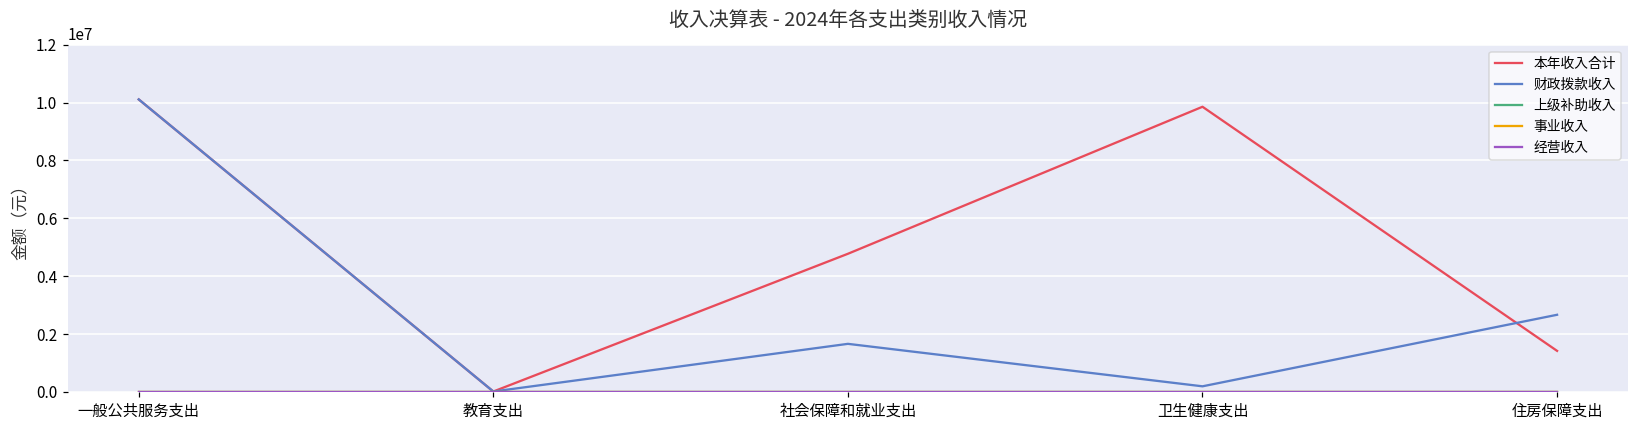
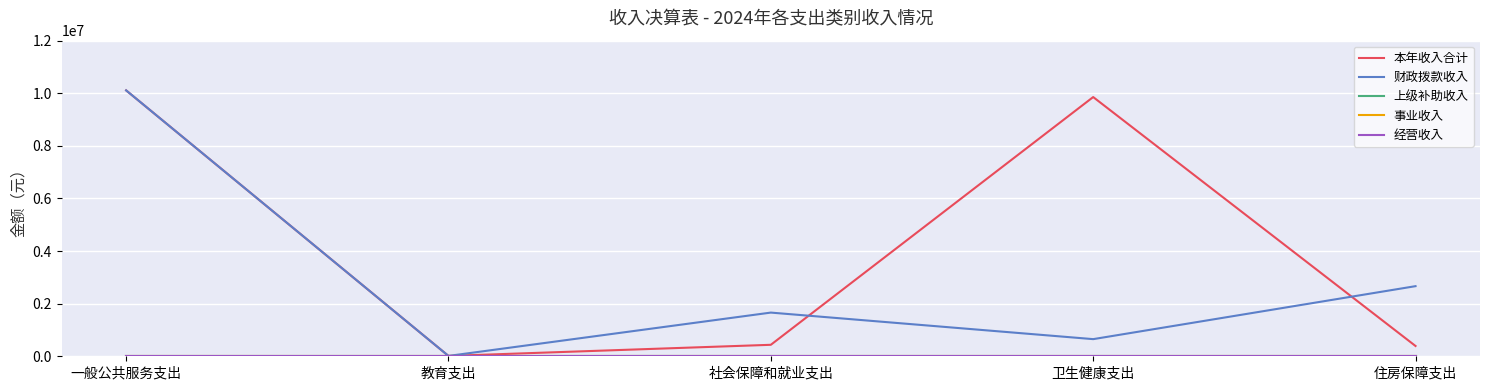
本年收入合计, 社会保障和就业支出: 4800000 -> 400000
财政拨款收入, 卫生健康支出: 200000 -> 700000
本年收入合计, 住房保障支出: 1400000 -> 400000
